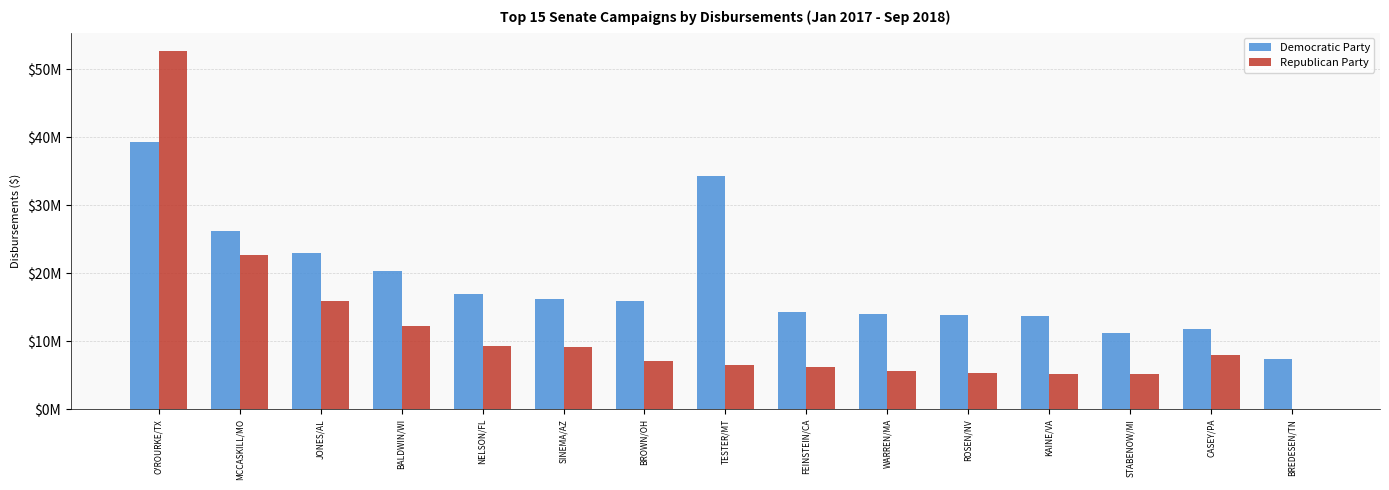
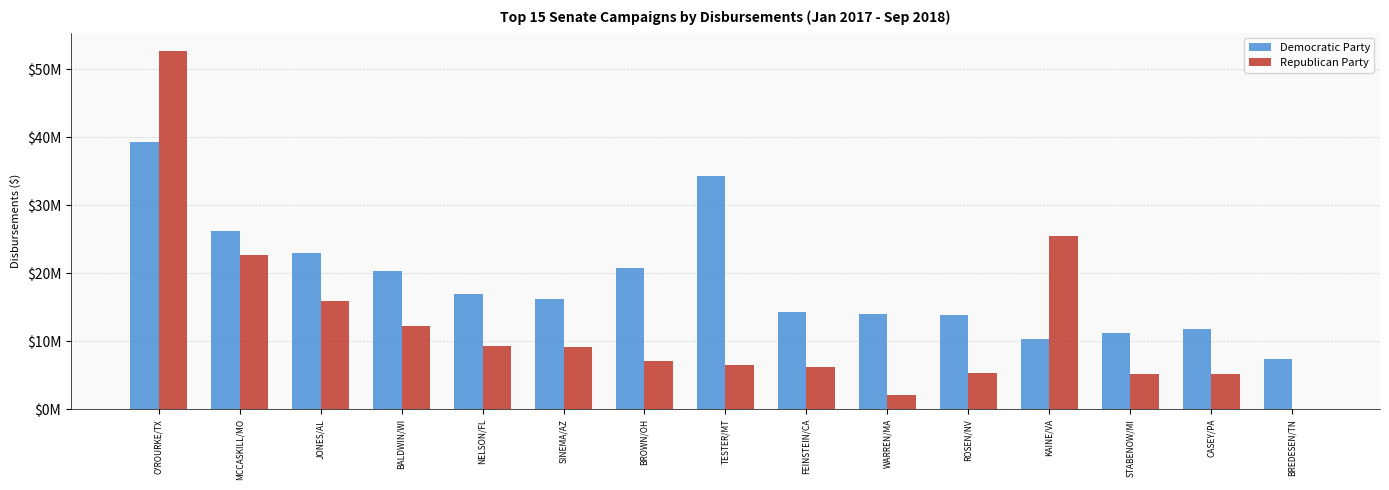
Democratic Party, BROWN/OH: $16000000 -> $21000000
Republican Party, WARREN/MA: $6000000 -> $2000000
Democratic Party, KAINE/VA: $14000000 -> $10000000
Republican Party, KAINE/VA: $5000000 -> $26000000
Republican Party, CASEY/PA: $8000000 -> $5000000
